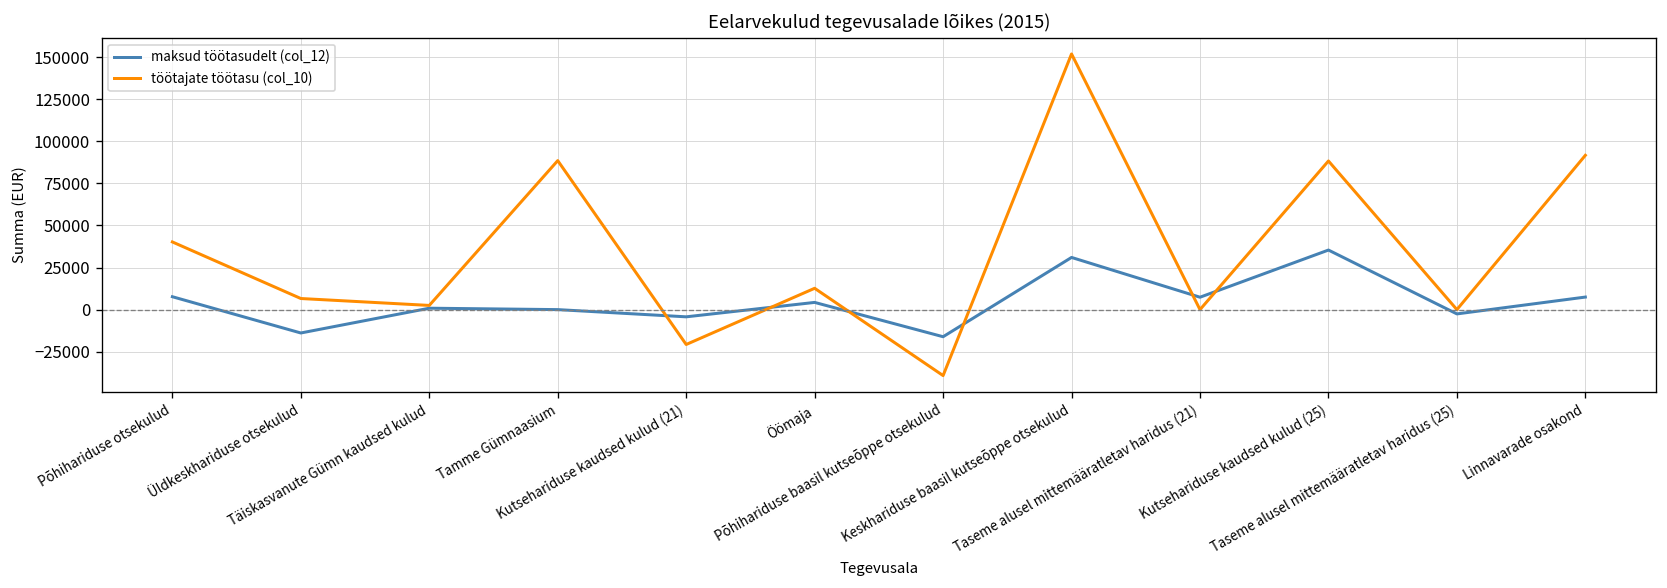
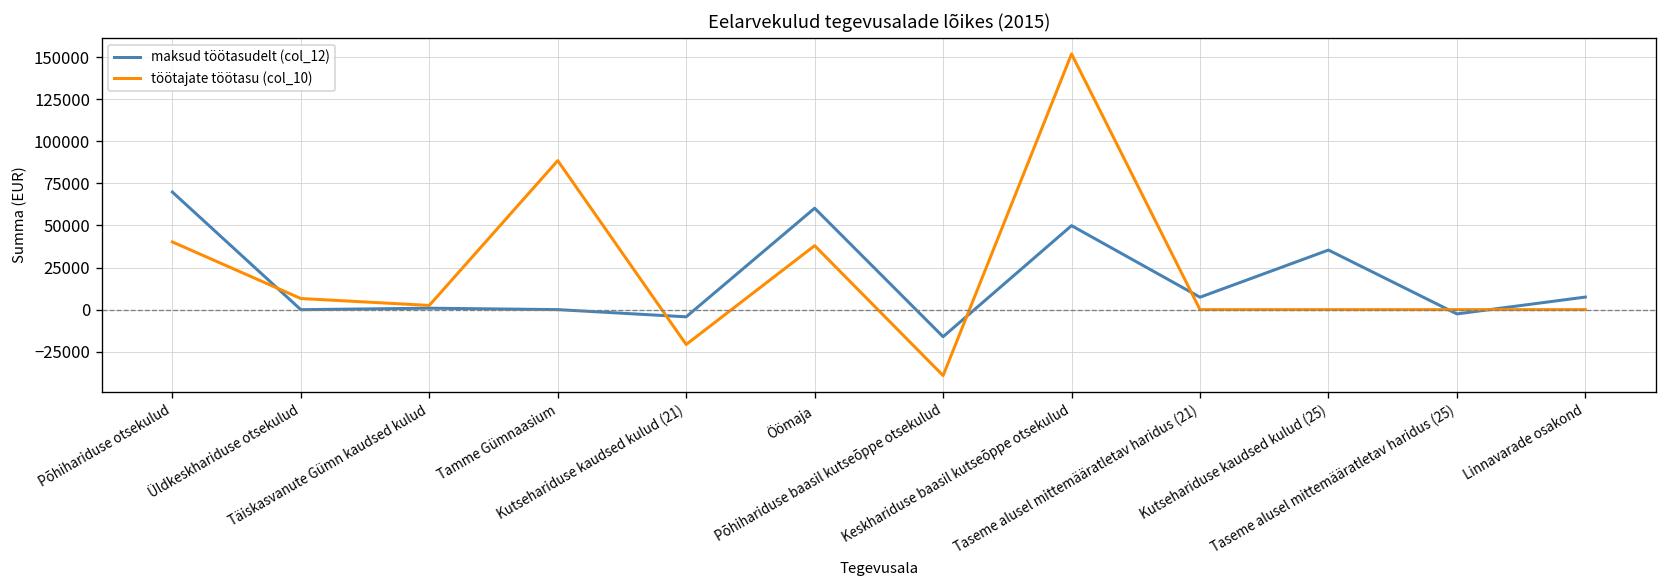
maksud töötasudelt (col_12), Põhihariduse otsekulud: 8000 -> 70000
maksud töötasudelt (col_12), Üldkeskhariduse otsekulud: -14000 -> 0
maksud töötasudelt (col_12), Öömaja: 4000 -> 60000
töötajate töötasu (col_10), Öömaja: 13000 -> 38000
maksud töötasudelt (col_12), Keskhariduse baasil kutseõppe otsekulud: 31000 -> 50000
töötajate töötasu (col_10), Kutsehariduse kaudsed kulud (25): 88000 -> 0
töötajate töötasu (col_10), Linnavarade osakond: 92000 -> 0
